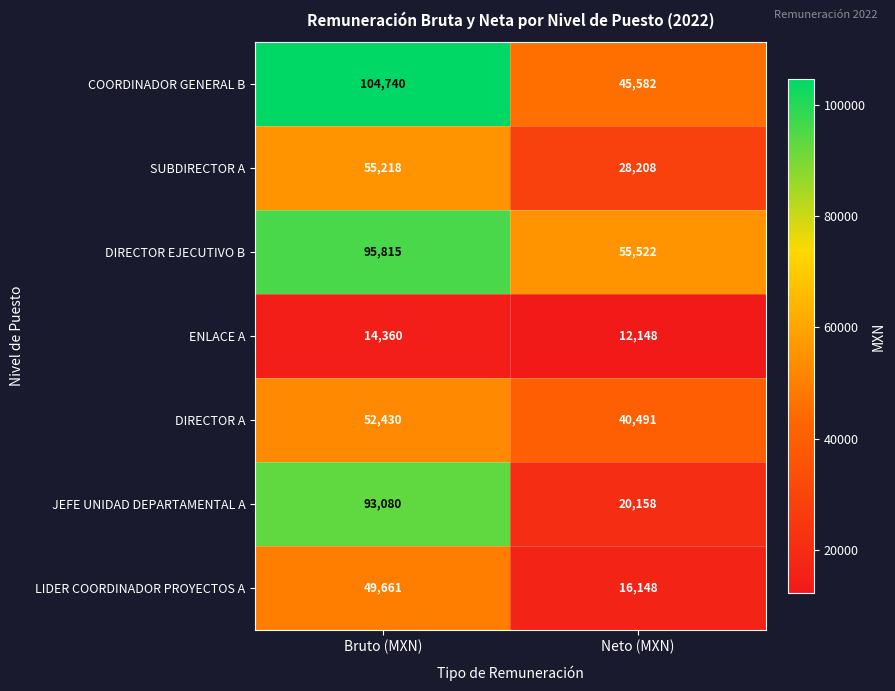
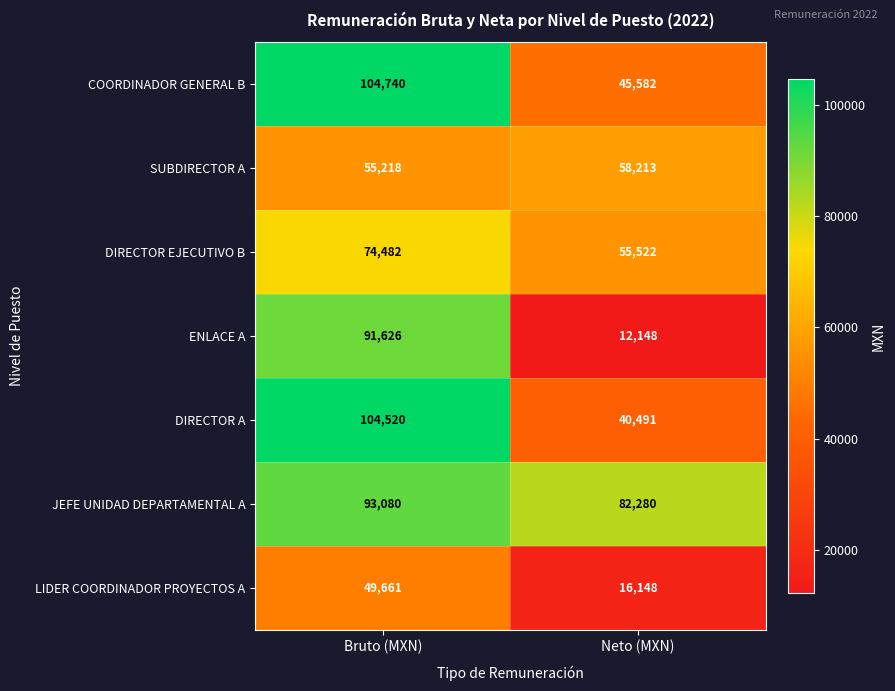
SUBDIRECTOR A, Neto (MXN): 28,208 -> 58,213
DIRECTOR EJECUTIVO B, Bruto (MXN): 95,815 -> 74,482
ENLACE A, Bruto (MXN): 14,360 -> 91,626
DIRECTOR A, Bruto (MXN): 52,430 -> 104,520
JEFE UNIDAD DEPARTAMENTAL A, Neto (MXN): 20,158 -> 82,280
